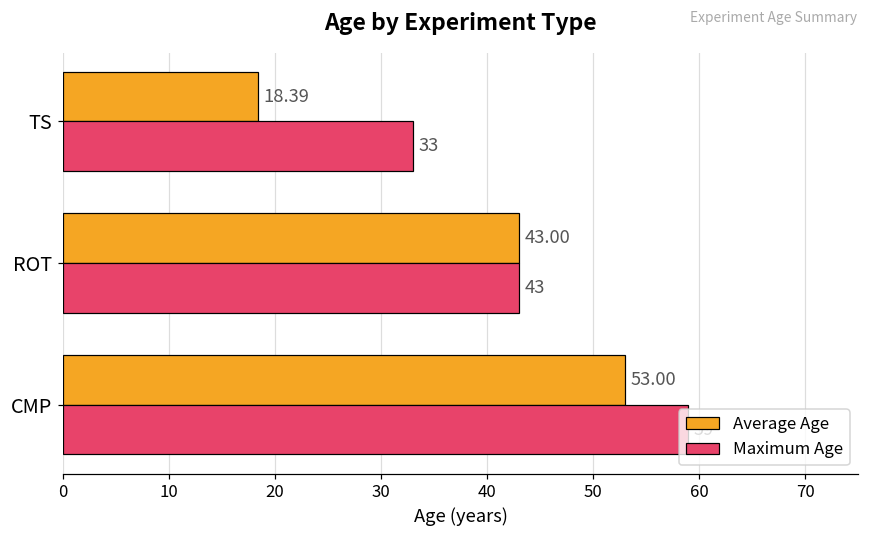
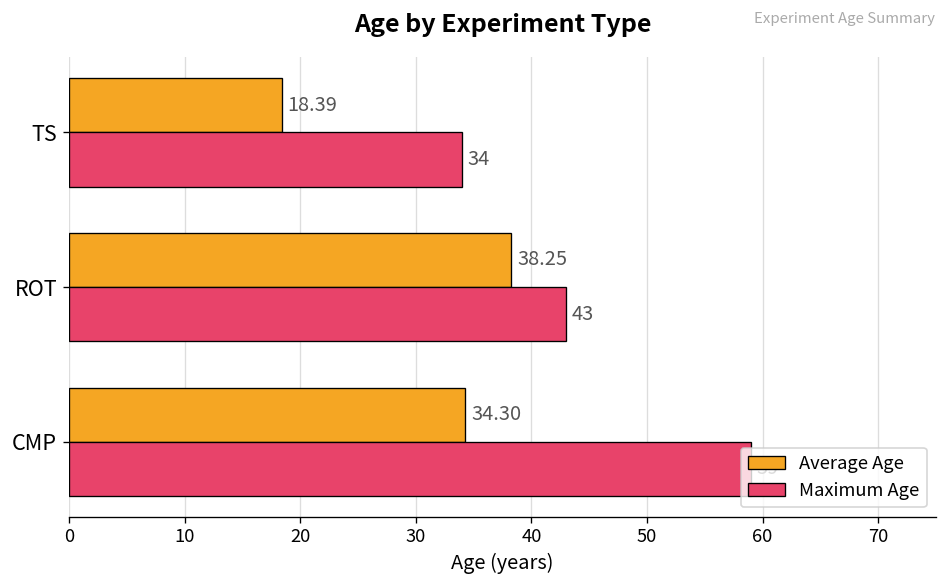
Maximum Age, TS: 33 -> 34
Average Age, ROT: 43.00 -> 38.25
Average Age, CMP: 53.00 -> 34.30
